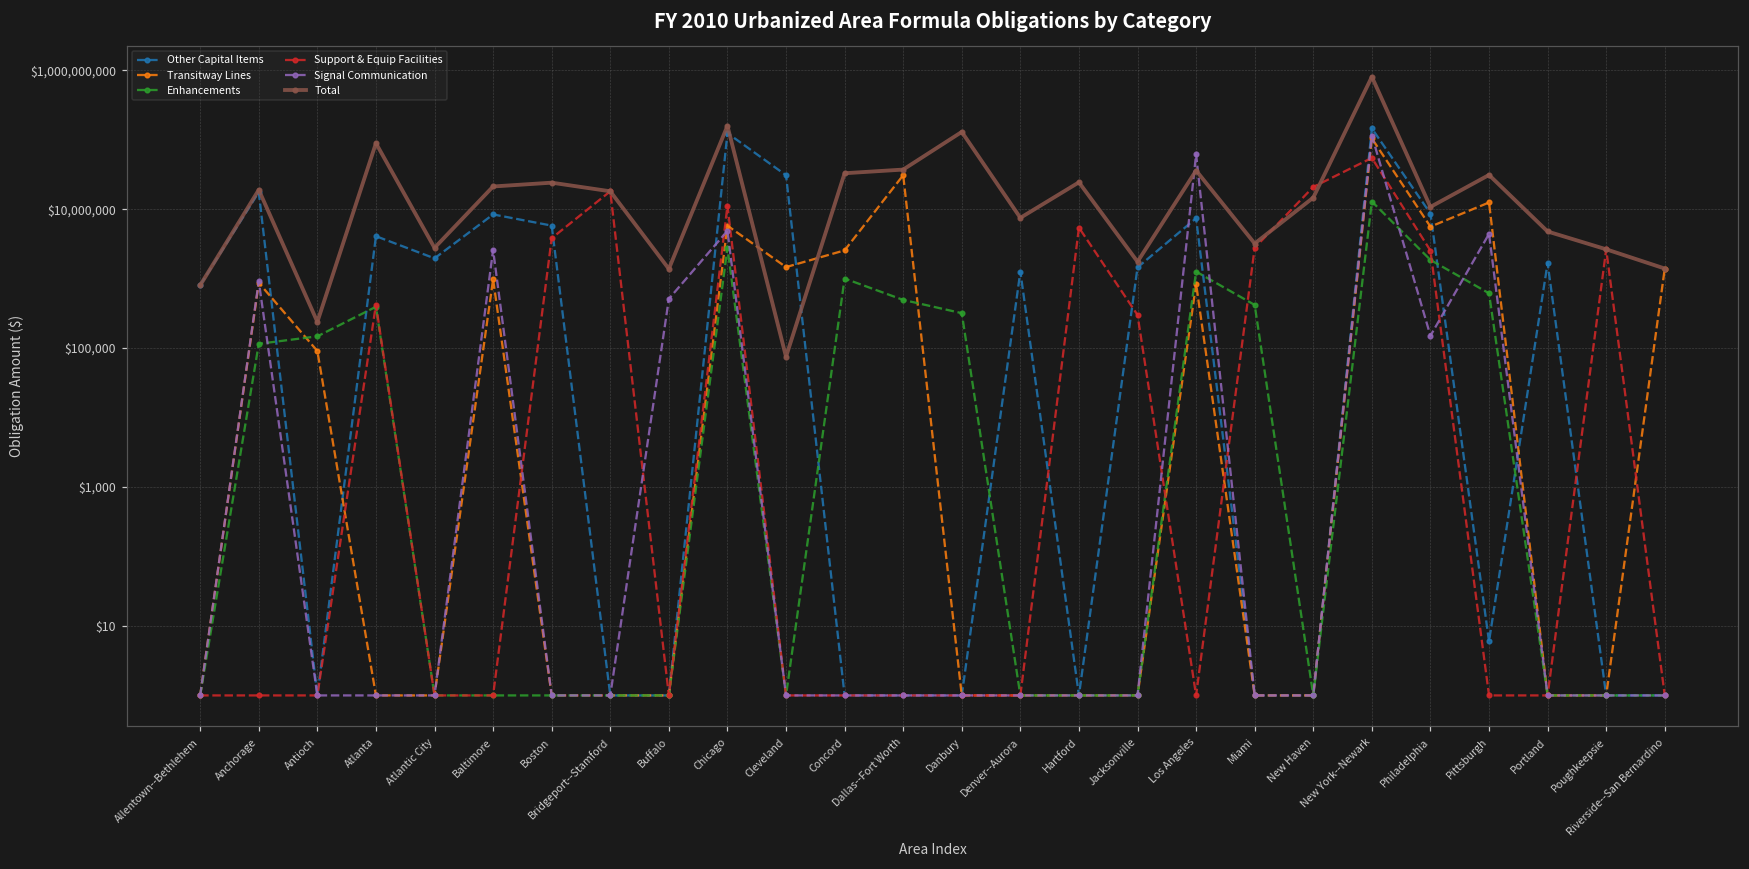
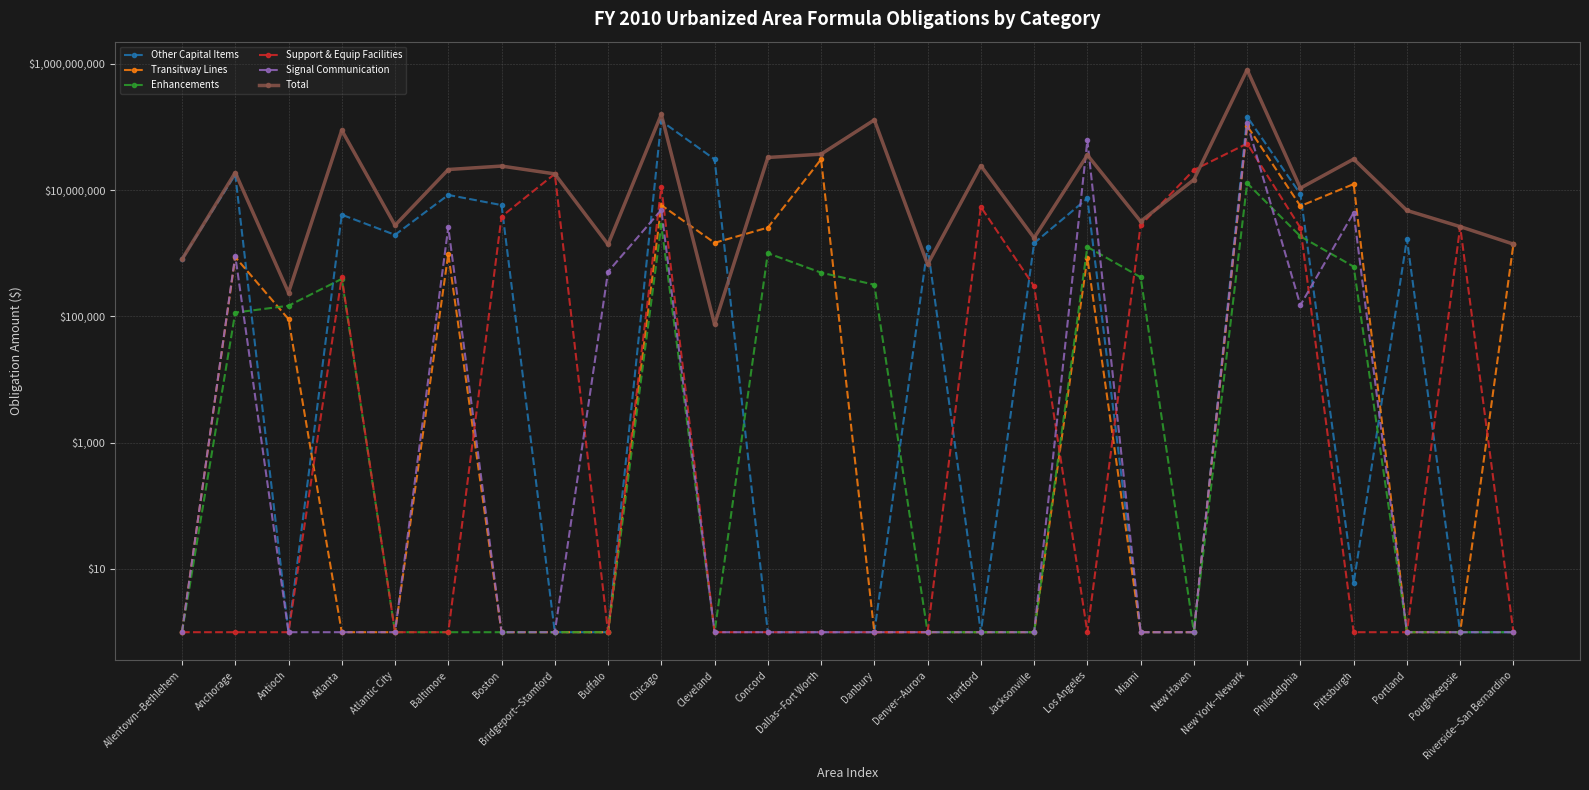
Total, Denver--Aurora: $8,000,000 -> $700,000
